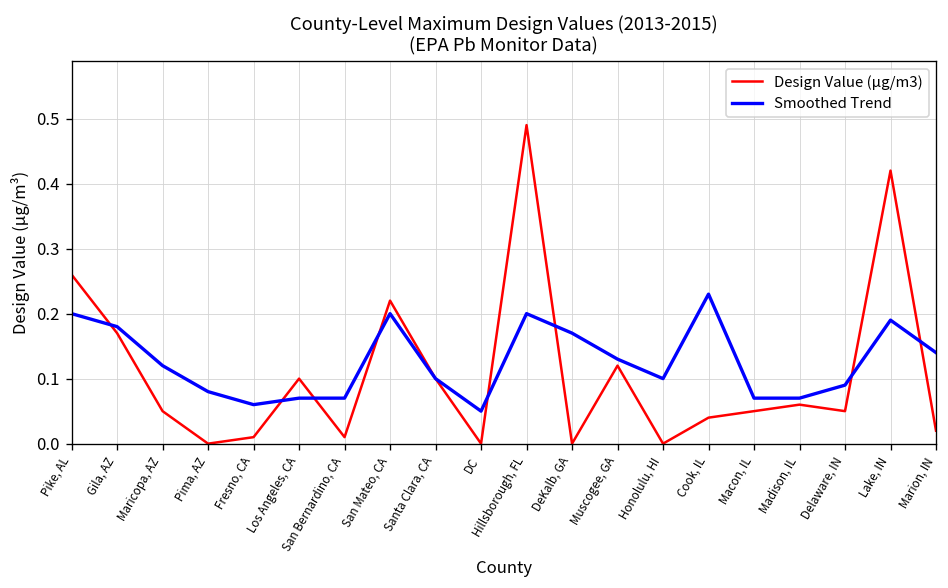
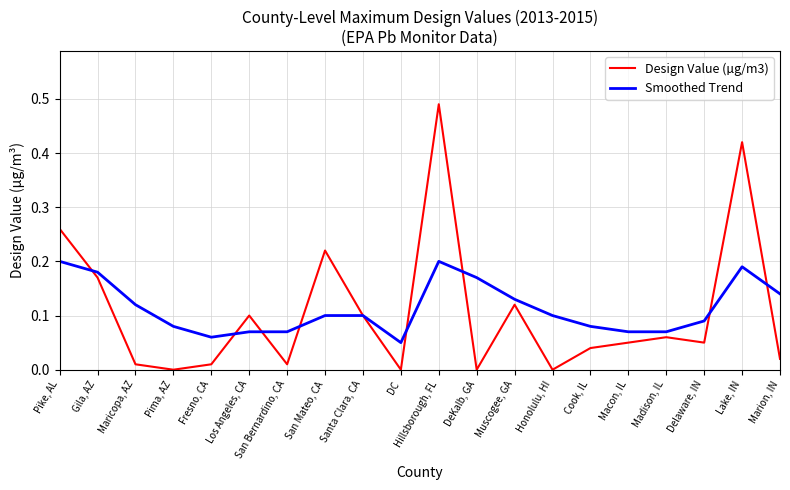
Design Value (µg/m3), Maricopa, AZ: 0.05 -> 0.01
Smoothed Trend, San Mateo, CA: 0.2 -> 0.1
Smoothed Trend, Cook, IL: 0.23 -> 0.08
